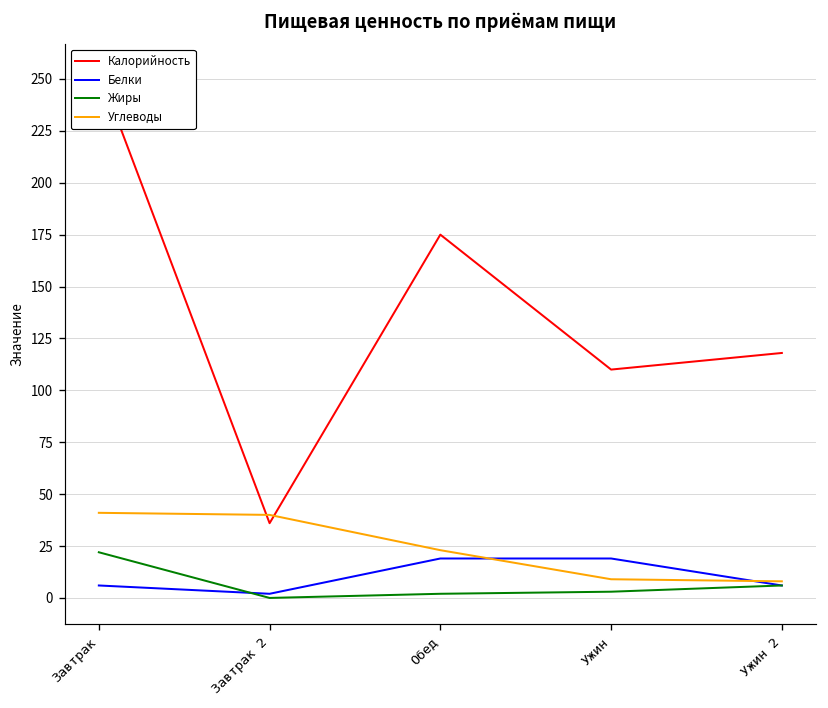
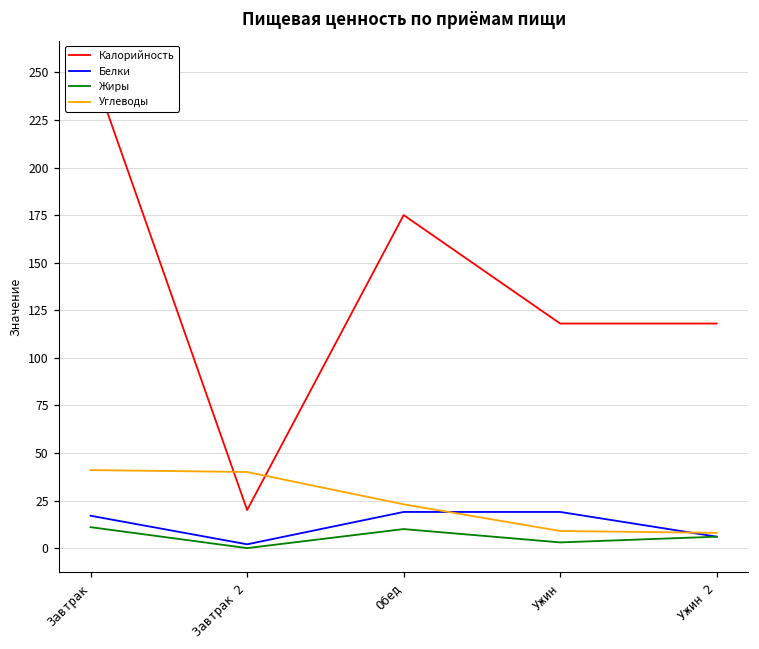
Белки, Завтрак: 6 -> 17
Жиры, Завтрак: 22 -> 11
Калорийность, Завтрак 2: 36 -> 20
Жиры, Обед: 2 -> 10
Калорийность, Ужин: 110 -> 118
